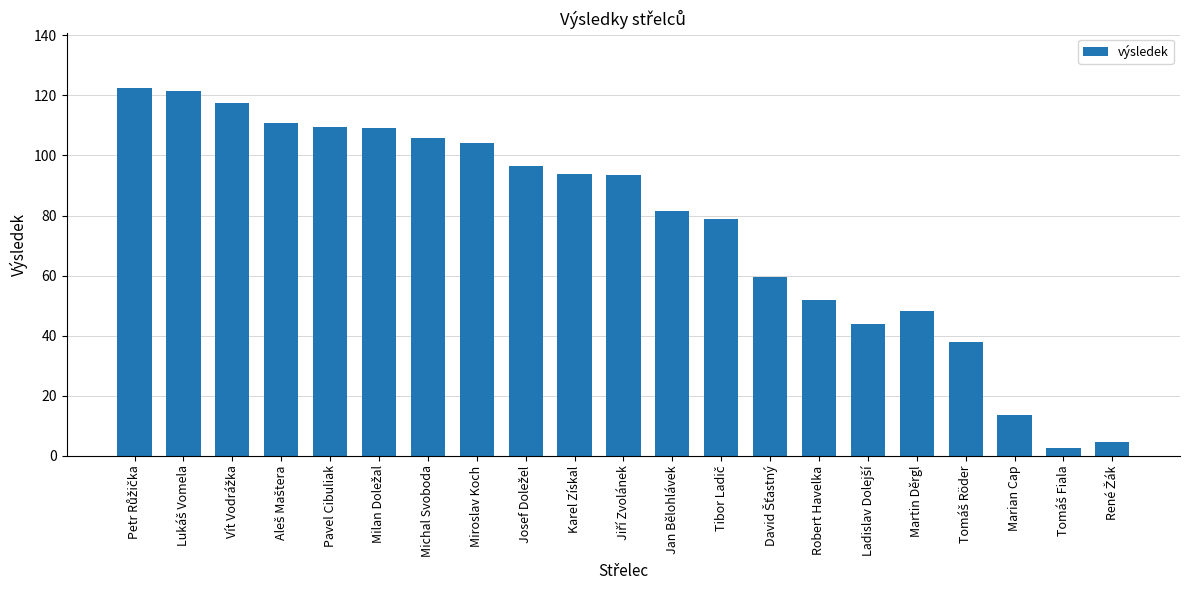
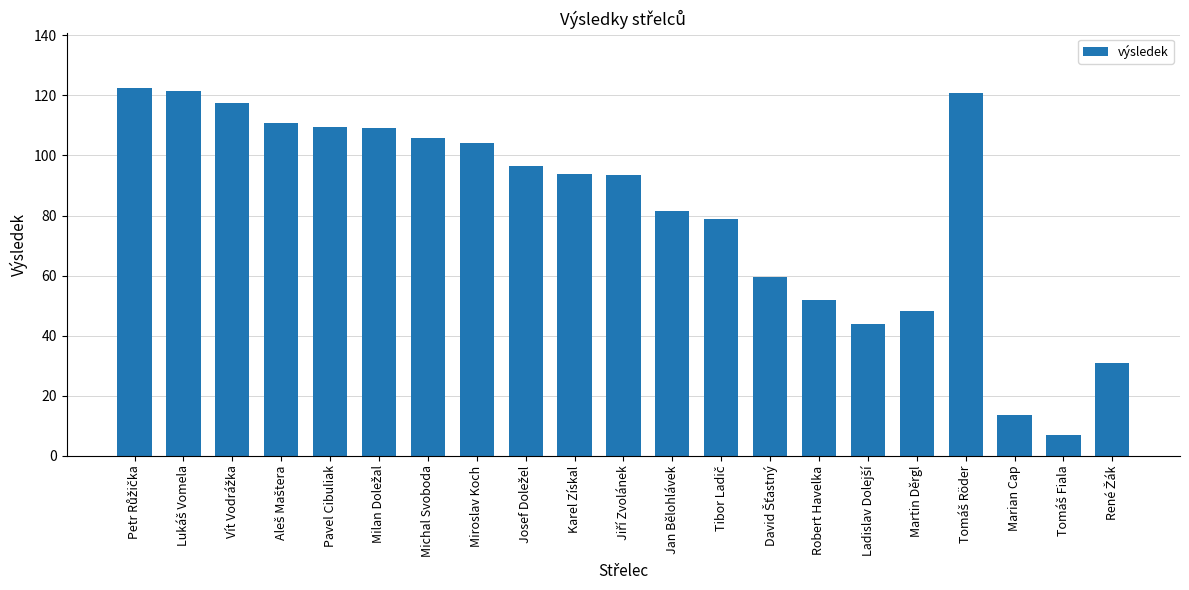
Tomáš Röder: 38 -> 121
Tomáš Fiala: 3 -> 7
René Žák: 5 -> 31
